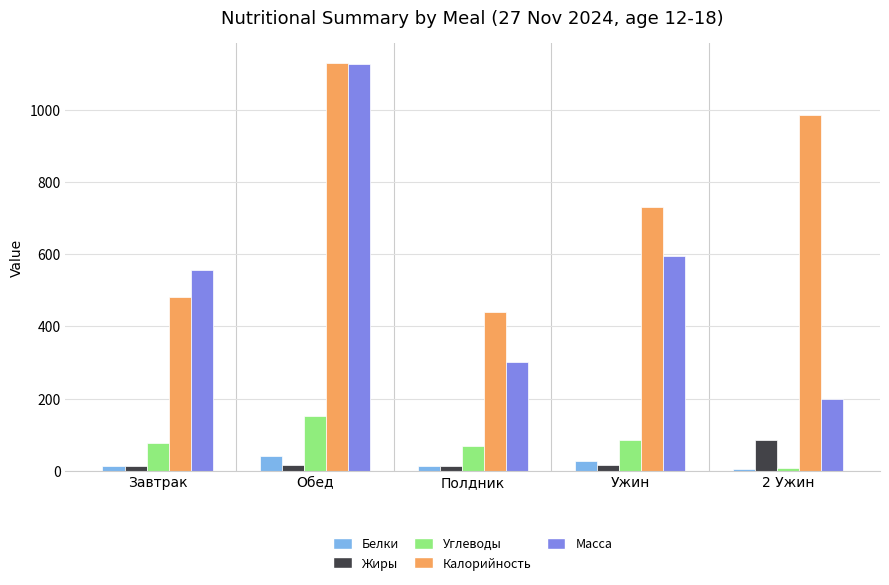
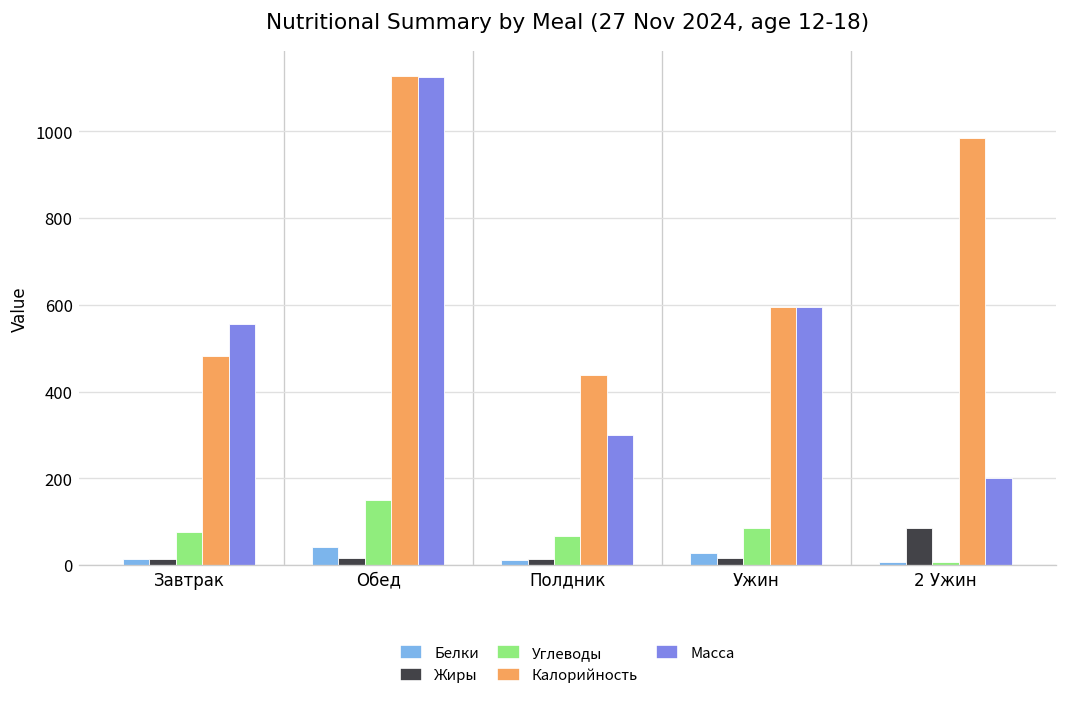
Калорийность, Ужин: 730 -> 590
